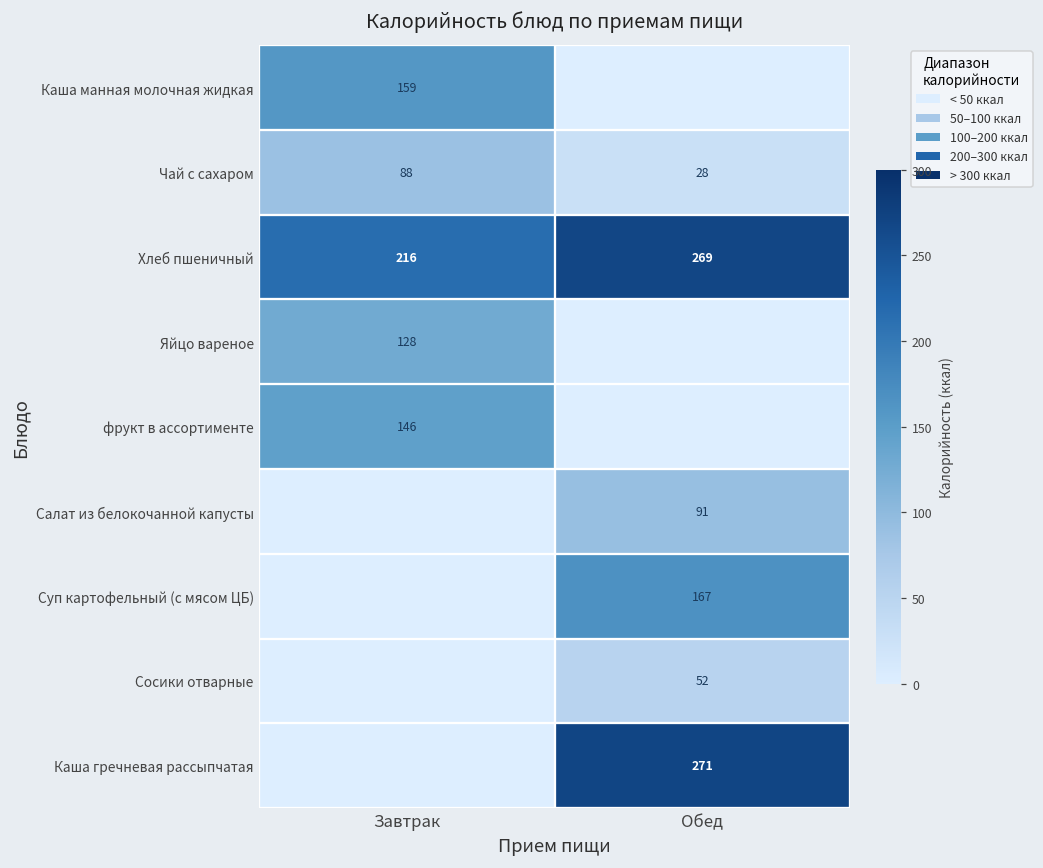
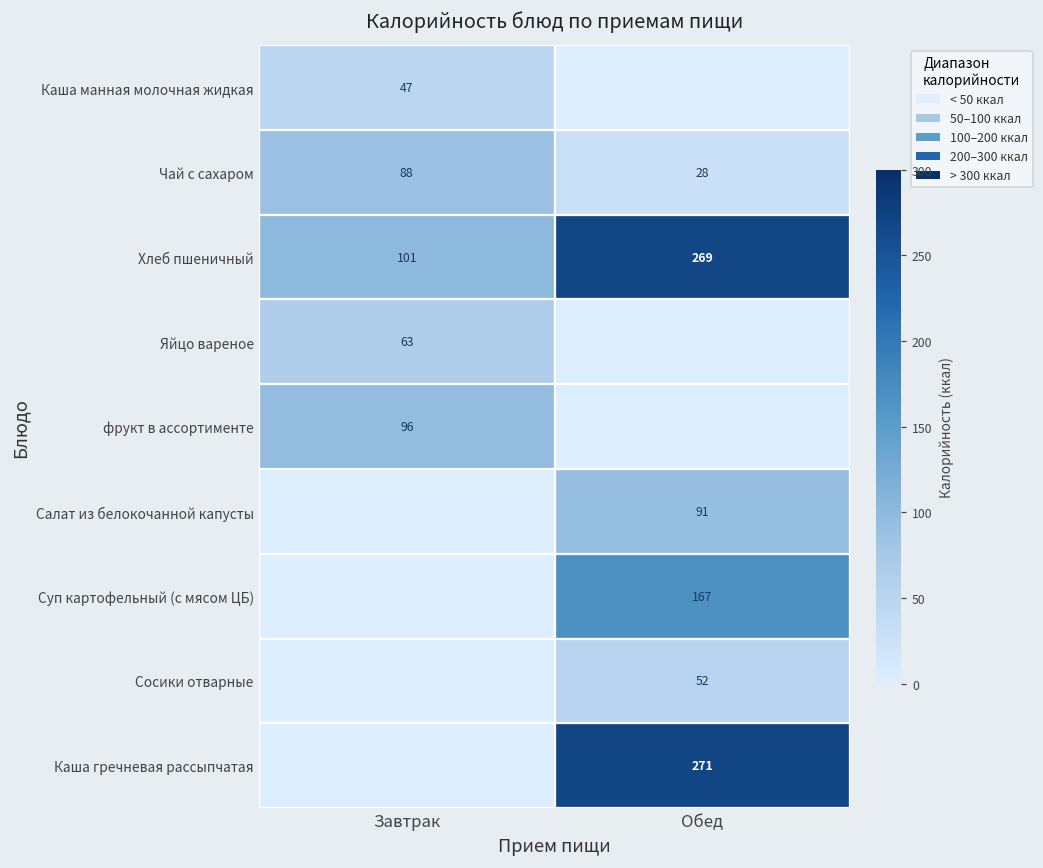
Каша манная молочная жидкая, Завтрак: 159 -> 47
Хлеб пшеничный, Завтрак: 216 -> 101
Яйцо вареное, Завтрак: 128 -> 63
фрукт в ассортименте, Завтрак: 146 -> 96
